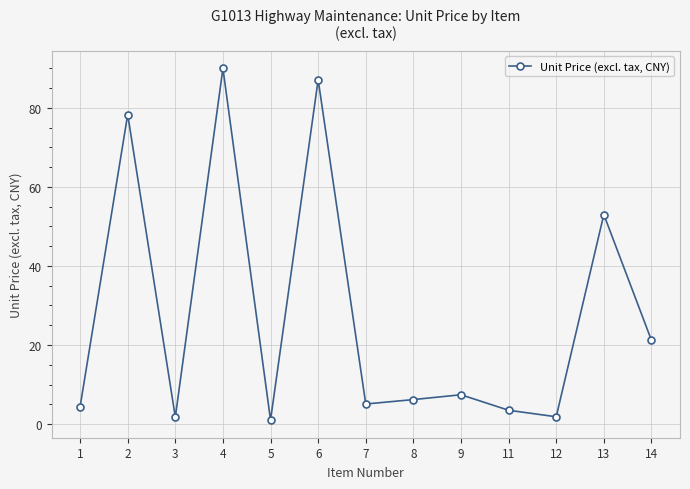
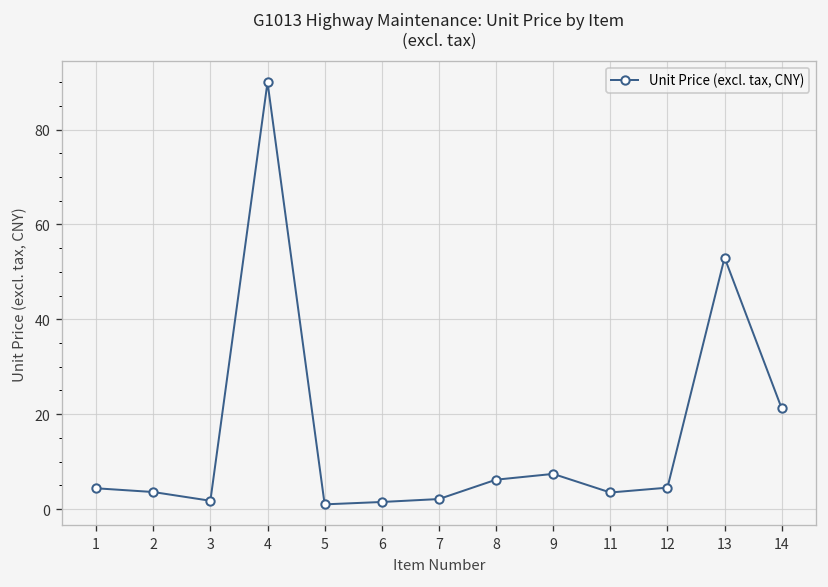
2: 78 -> 4
6: 87 -> 2
7: 5 -> 2
12: 2 -> 5
